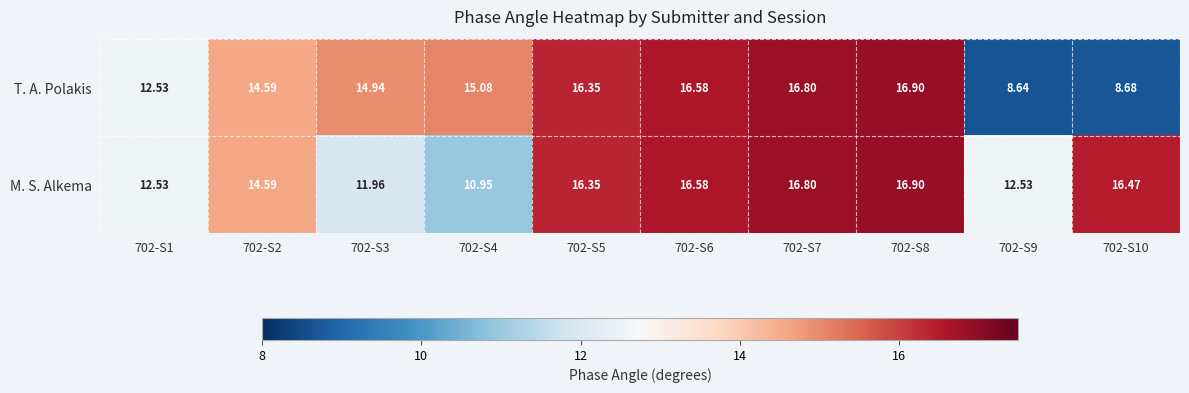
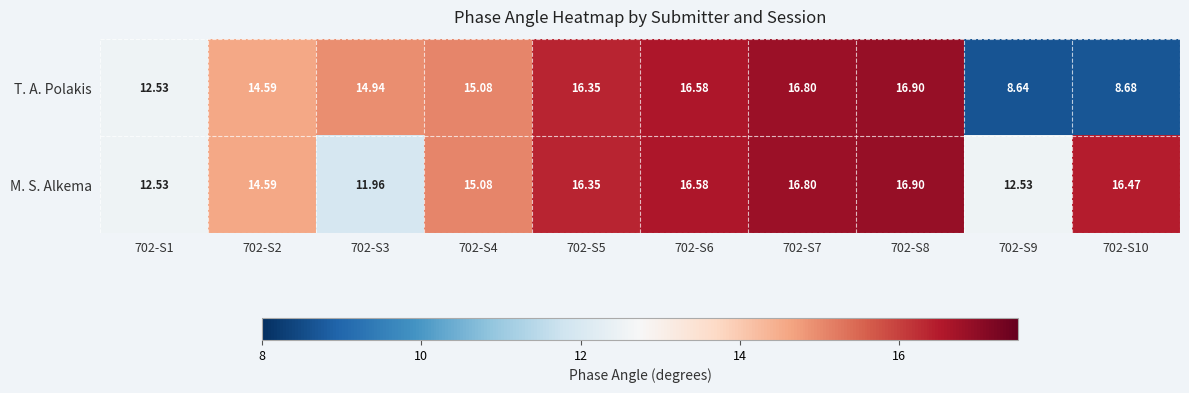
M. S. Alkema, 702-S4: 10.95 -> 15.08
